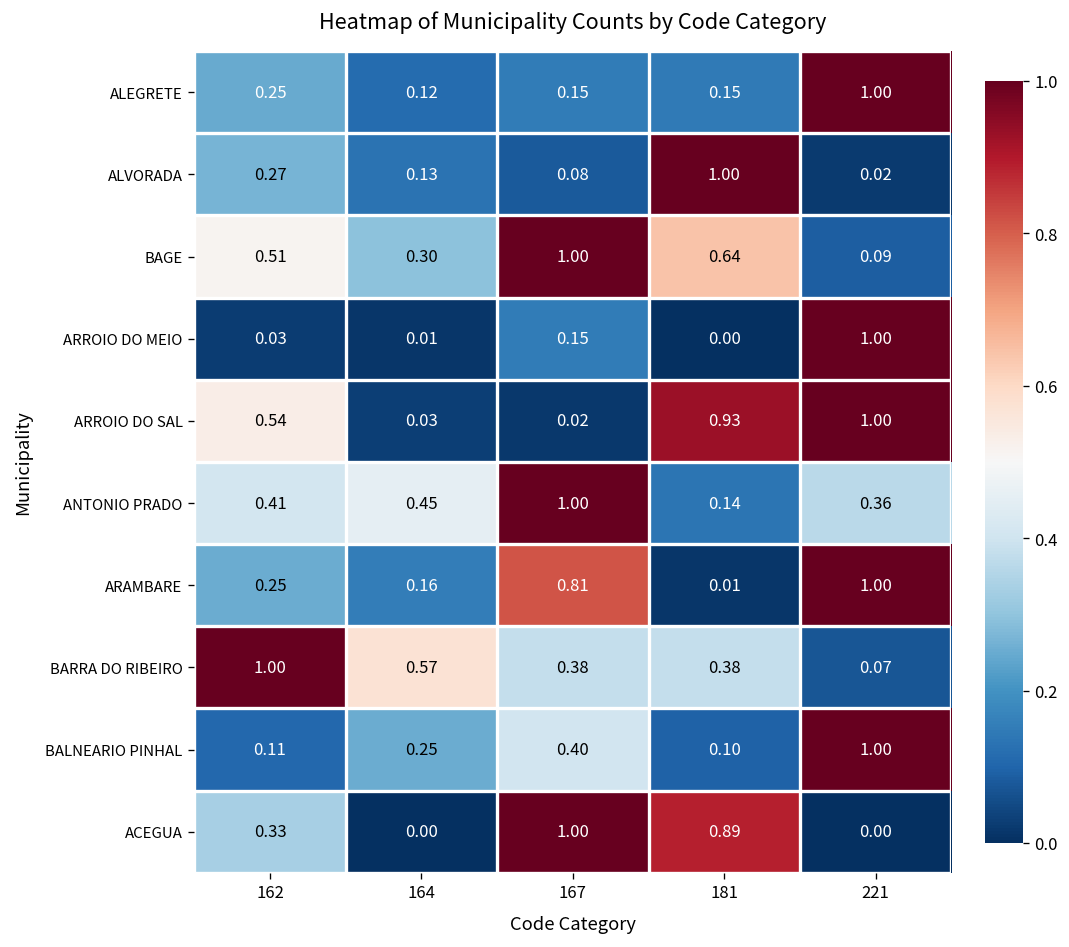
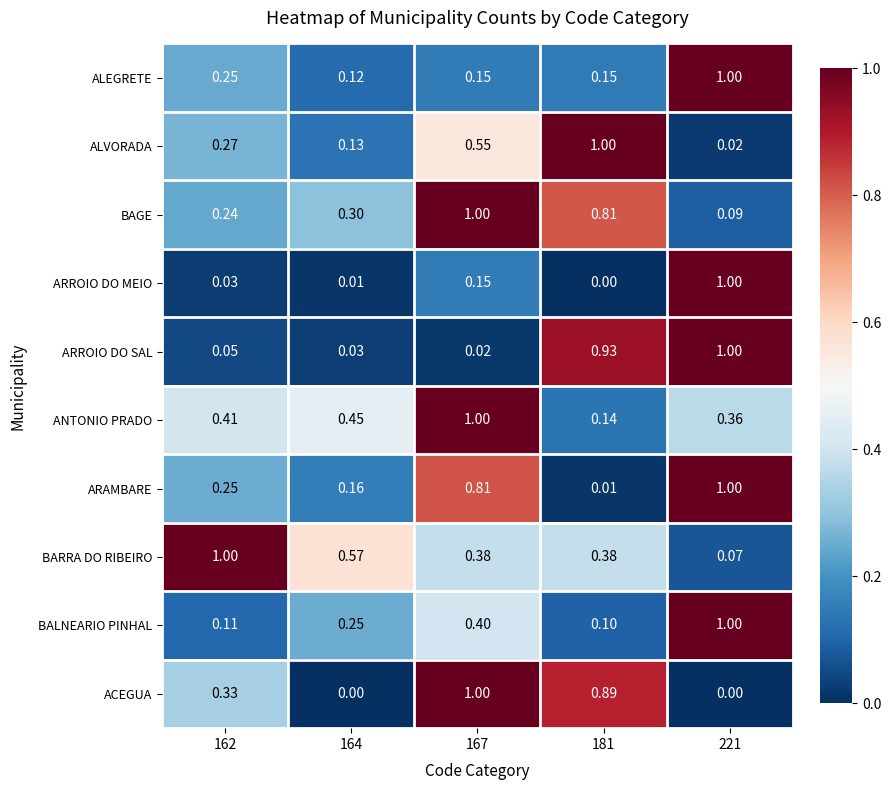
ALVORADA, 167: 0.08 -> 0.55
BAGE, 162: 0.51 -> 0.24
BAGE, 181: 0.64 -> 0.81
ARROIO DO SAL, 162: 0.54 -> 0.05
